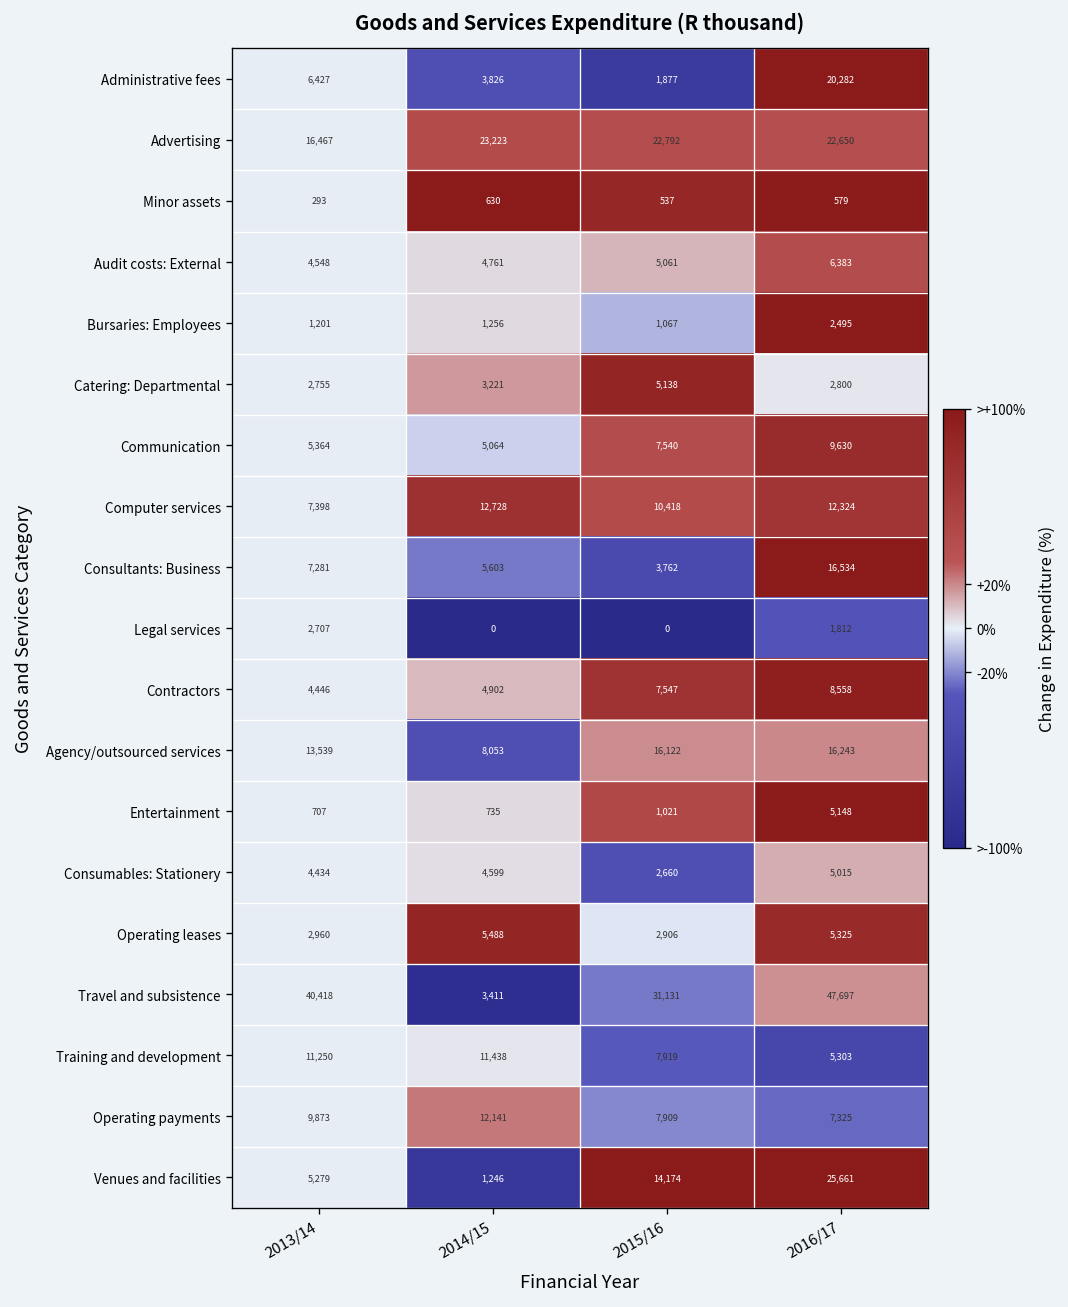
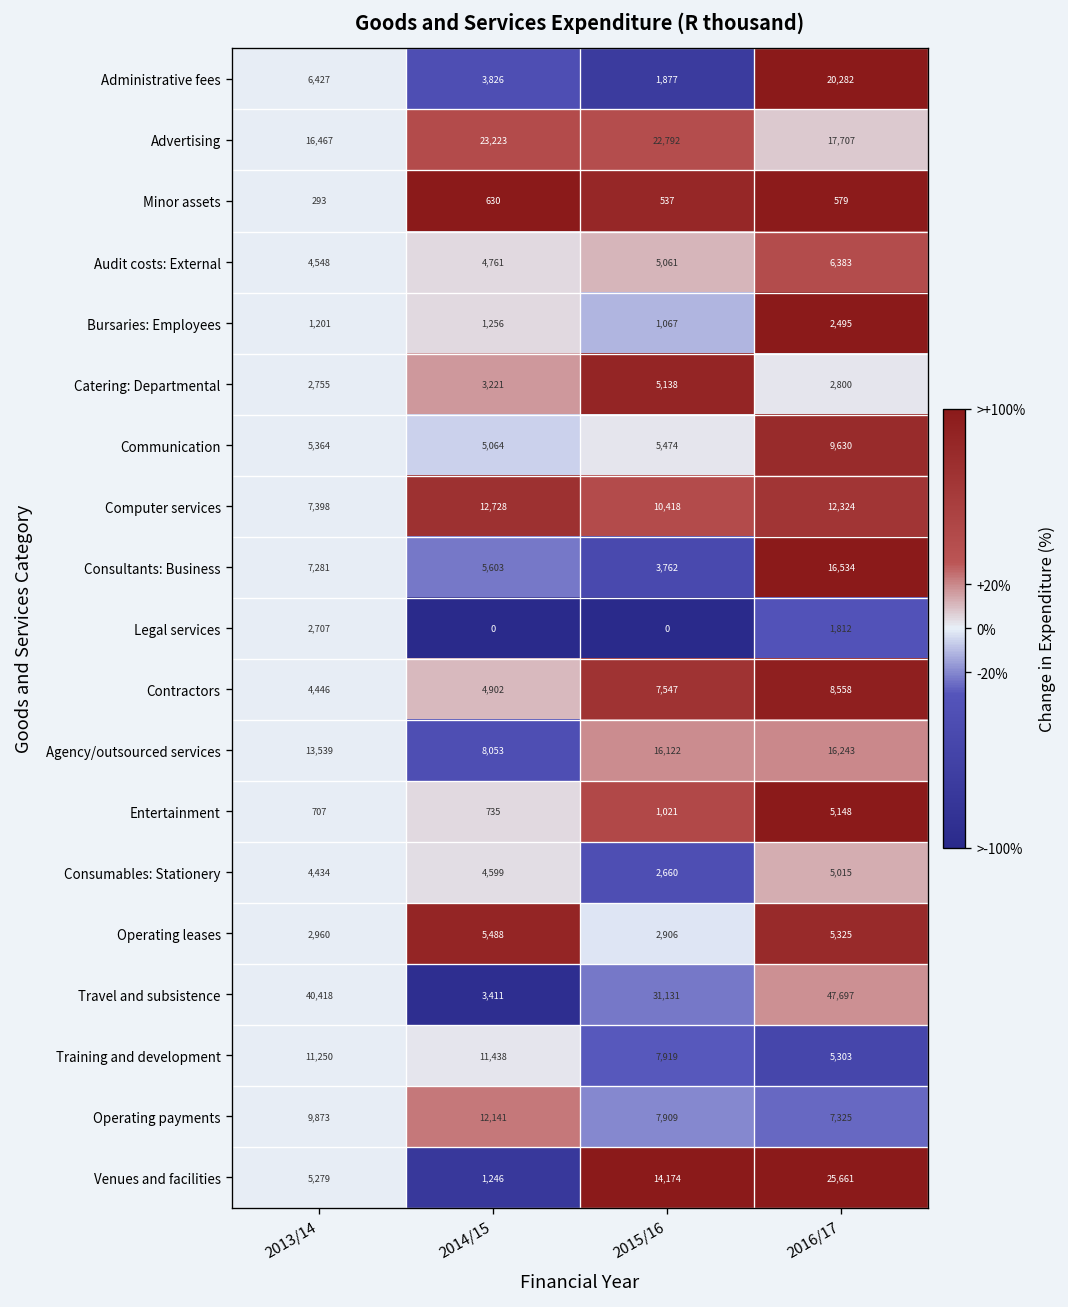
Advertising, 2016/17: 22,650 -> 17,707
Communication, 2015/16: 7,540 -> 5,474
